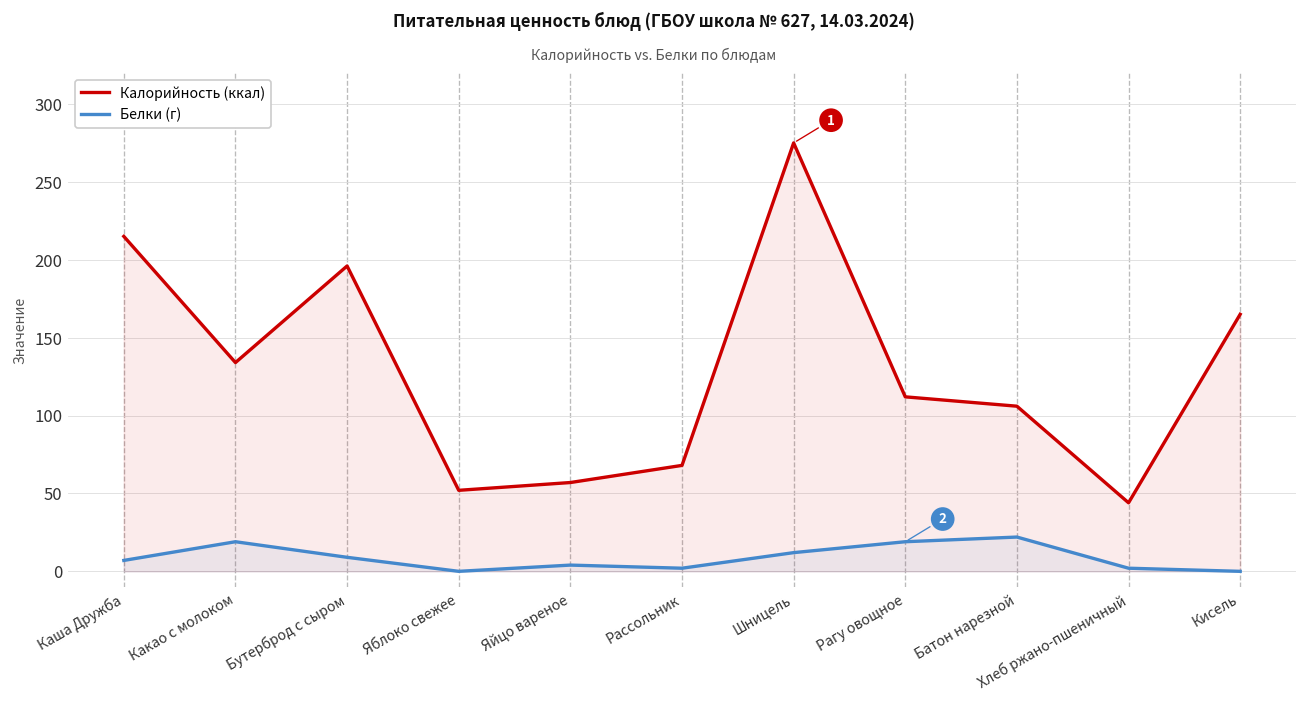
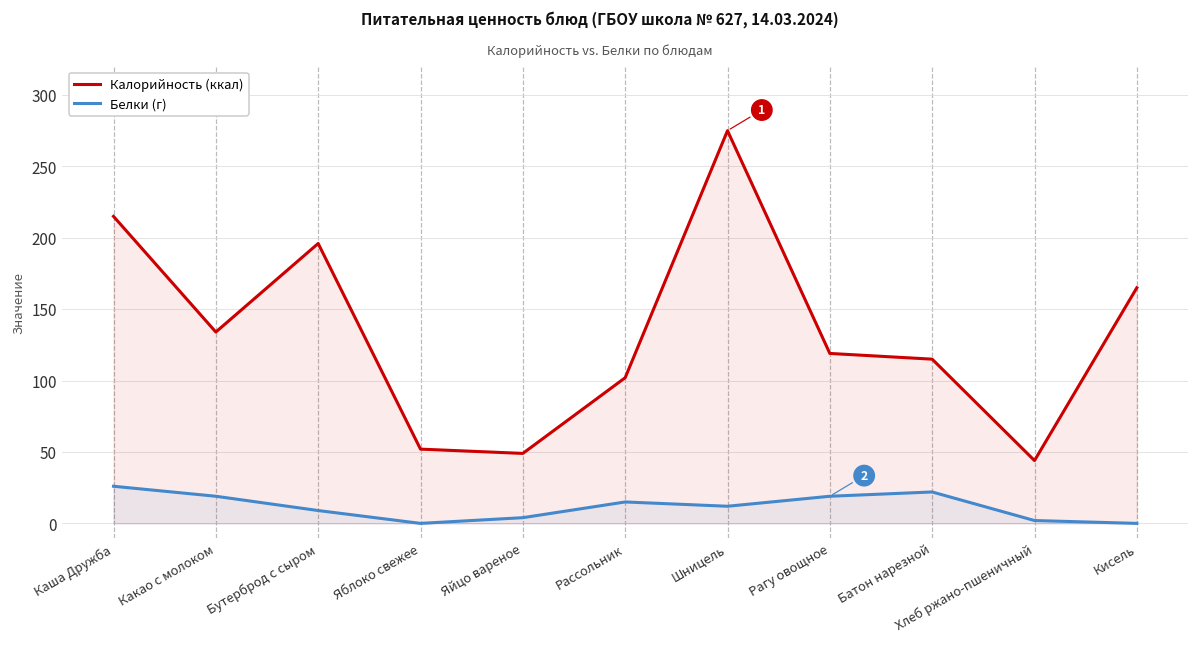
Белки (г), Каша Дружба: 7 -> 26
Калорийность (ккал), Яйцо вареное: 57 -> 49
Калорийность (ккал), Рассольник: 68 -> 102
Белки (г), Рассольник: 2 -> 15
Калорийность (ккал), Рагу овощное: 112 -> 119
Калорийность (ккал), Батон нарезной: 106 -> 115
